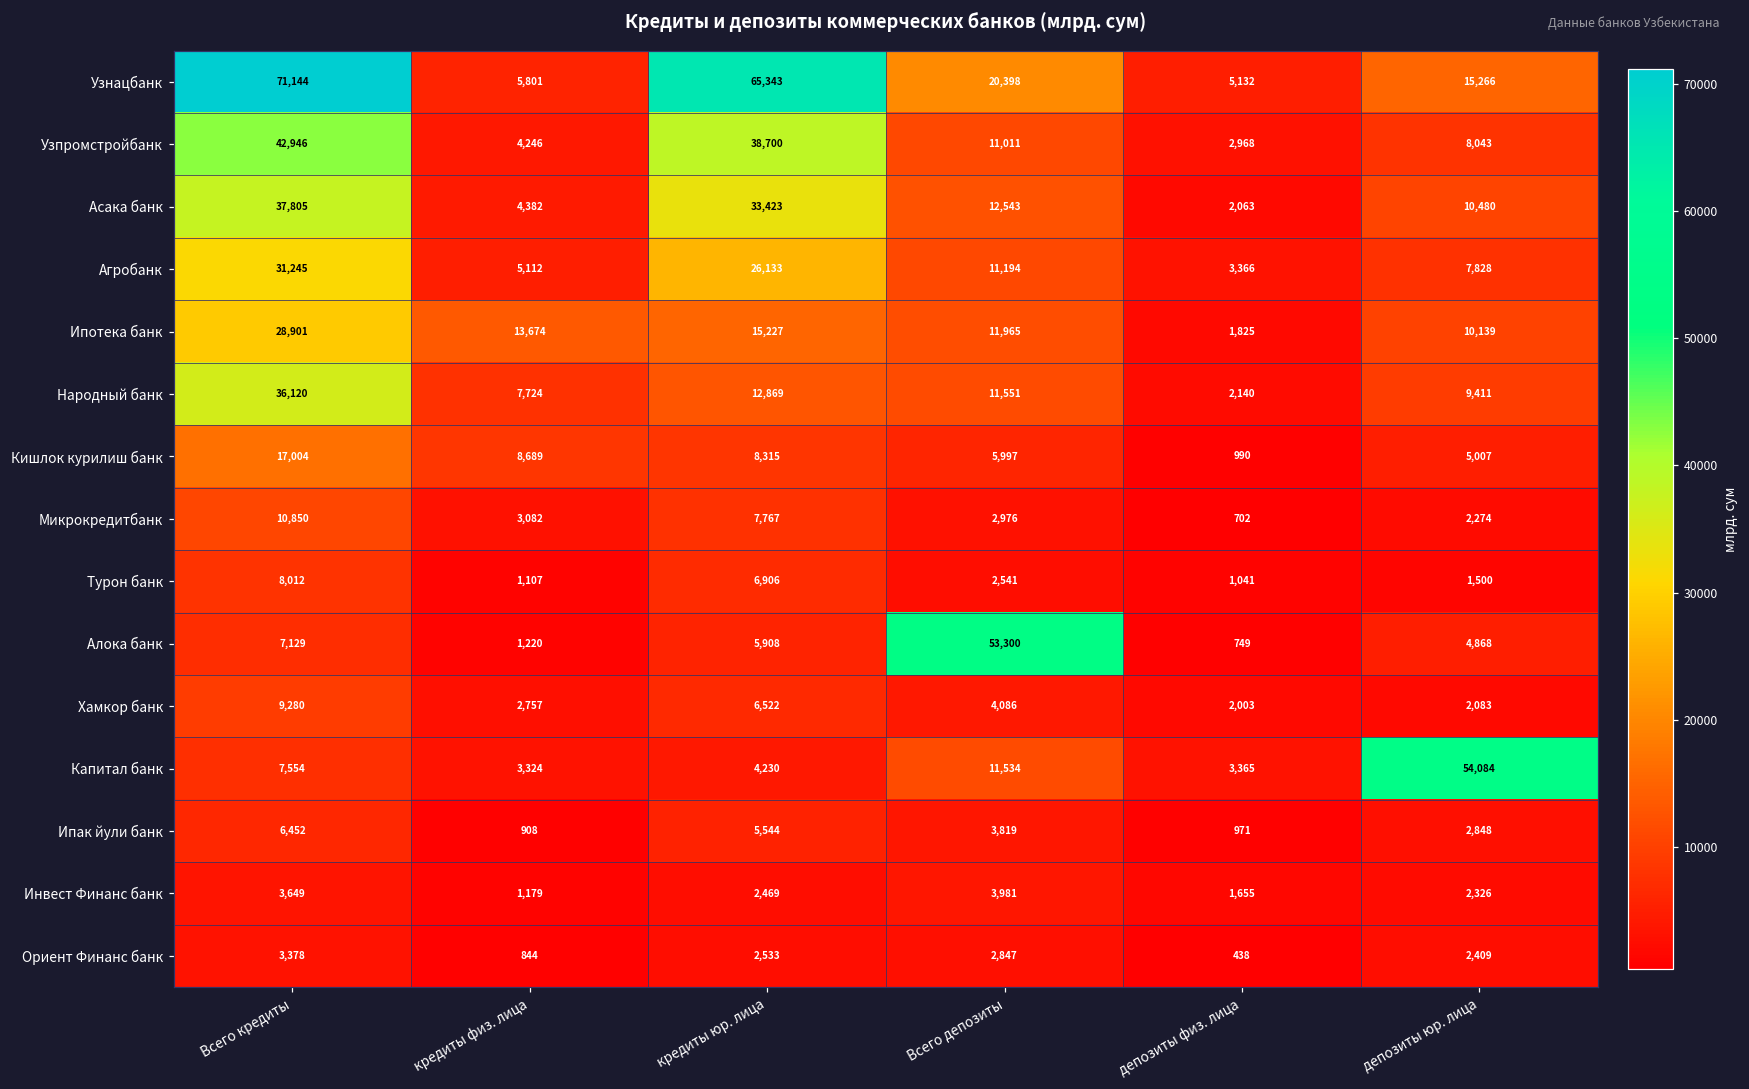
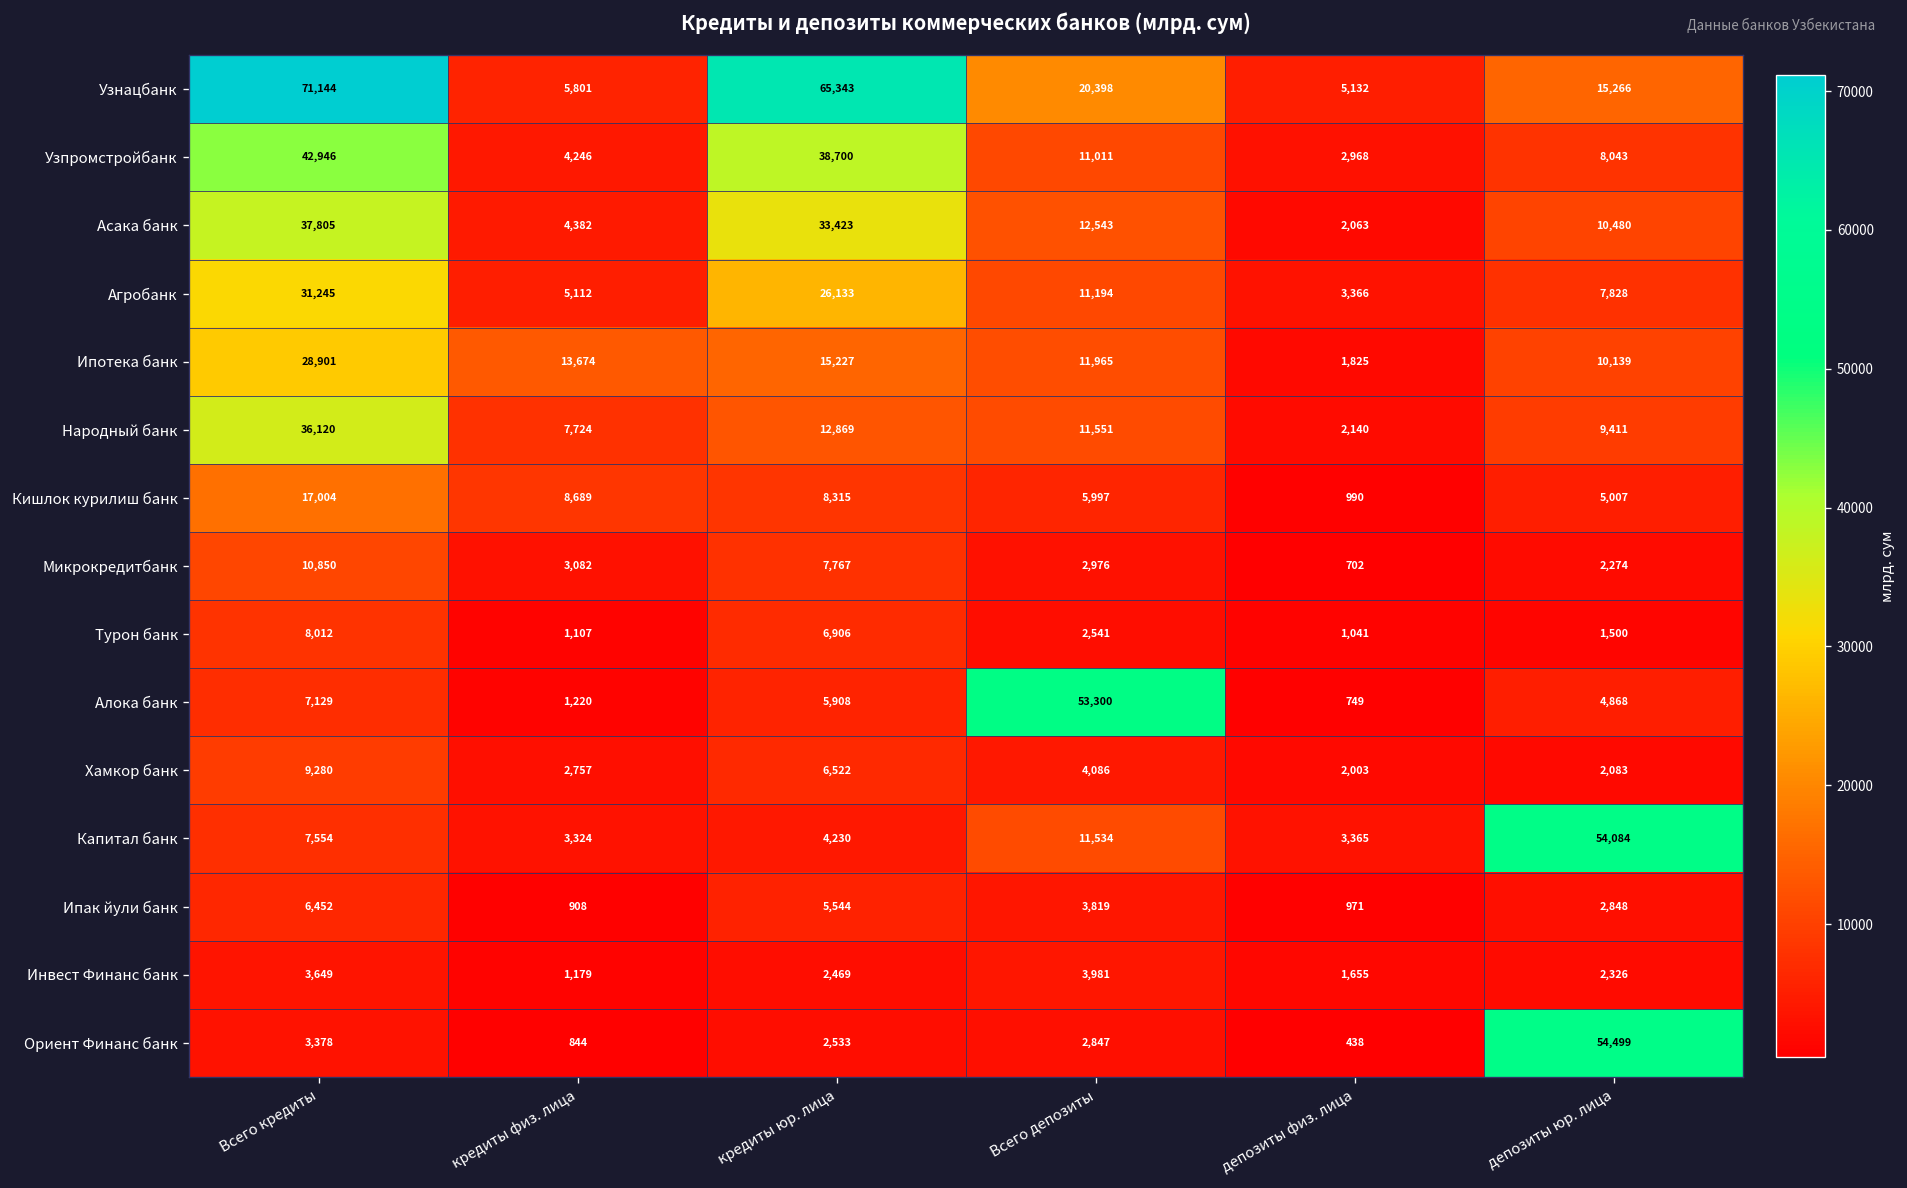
Ориент Финанс банк, депозиты юр. лица: 2,409 -> 54,499
